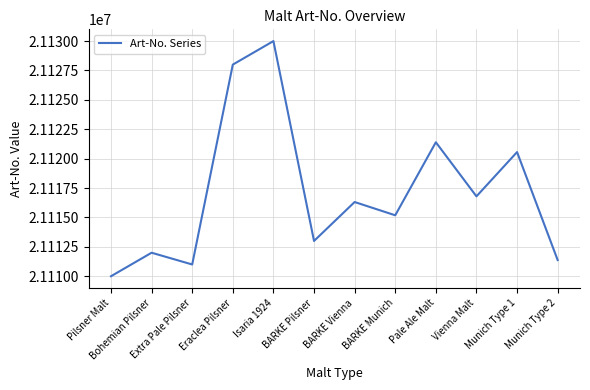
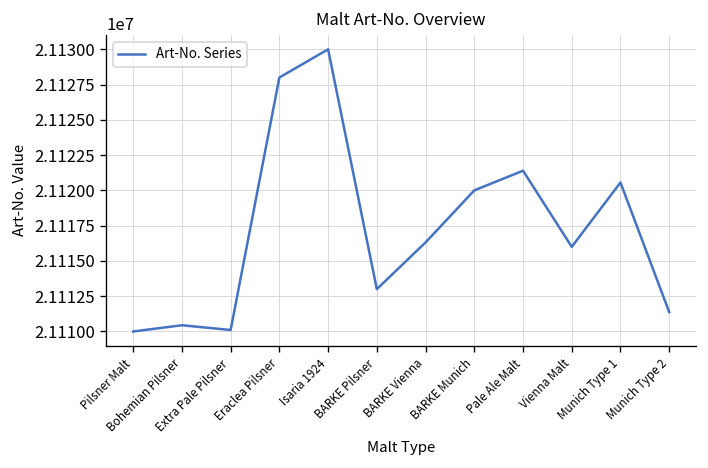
Bohemian Pilsner: 21112000 -> 21110400
Extra Pale Pilsner: 21111000 -> 21110100
BARKE Munich: 21115200 -> 21120000
Vienna Malt: 21116800 -> 21116000
